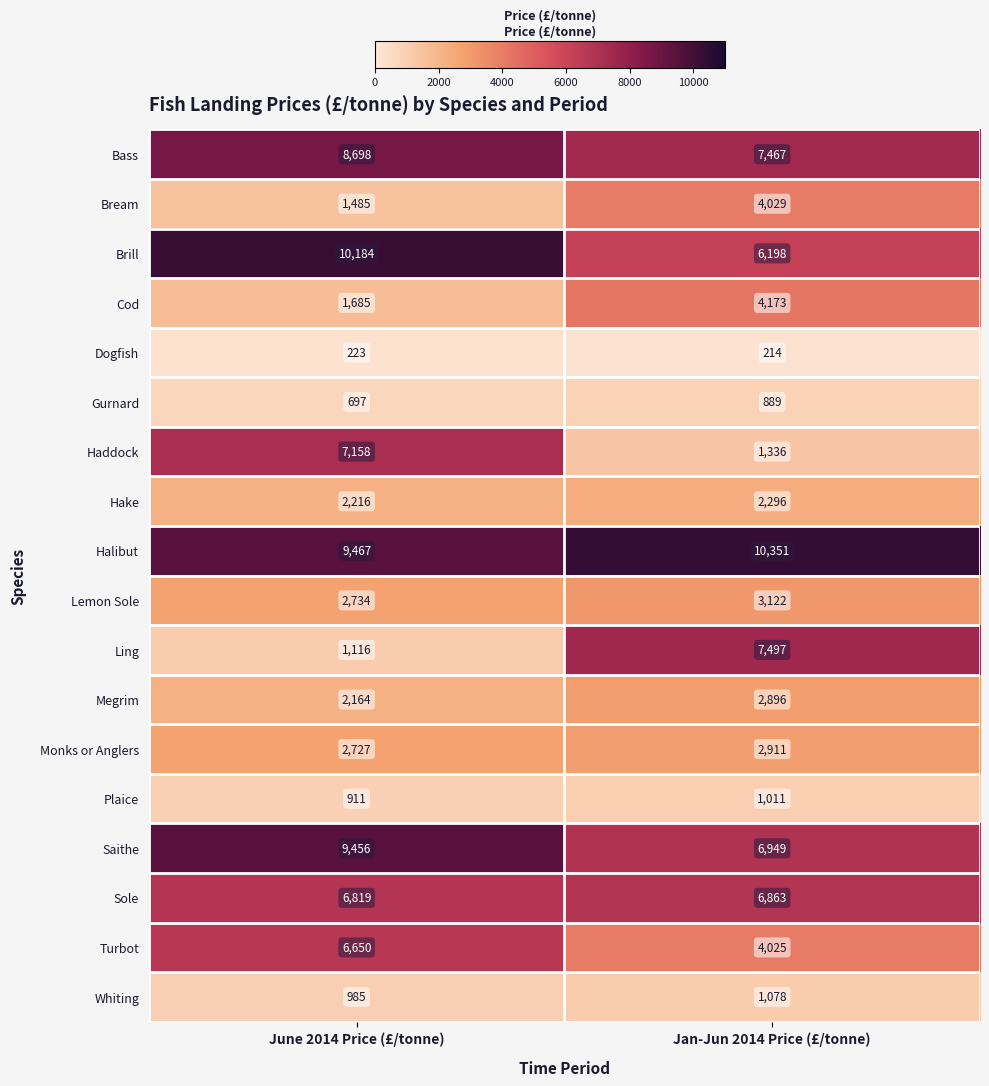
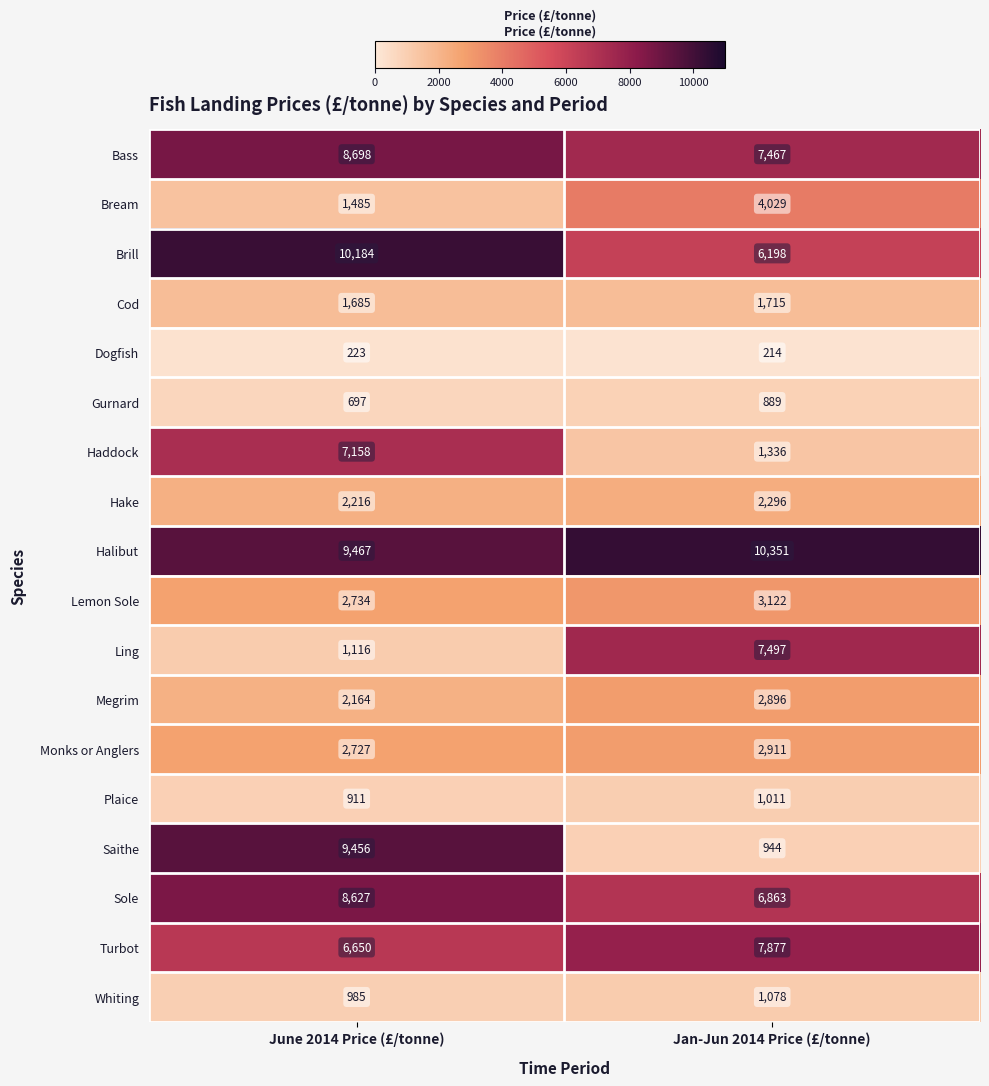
Cod, Jan-Jun 2014 Price (£/tonne): 4,173 -> 1,715
Saithe, Jan-Jun 2014 Price (£/tonne): 6,949 -> 944
Sole, June 2014 Price (£/tonne): 6,819 -> 8,627
Turbot, Jan-Jun 2014 Price (£/tonne): 4,025 -> 7,877
